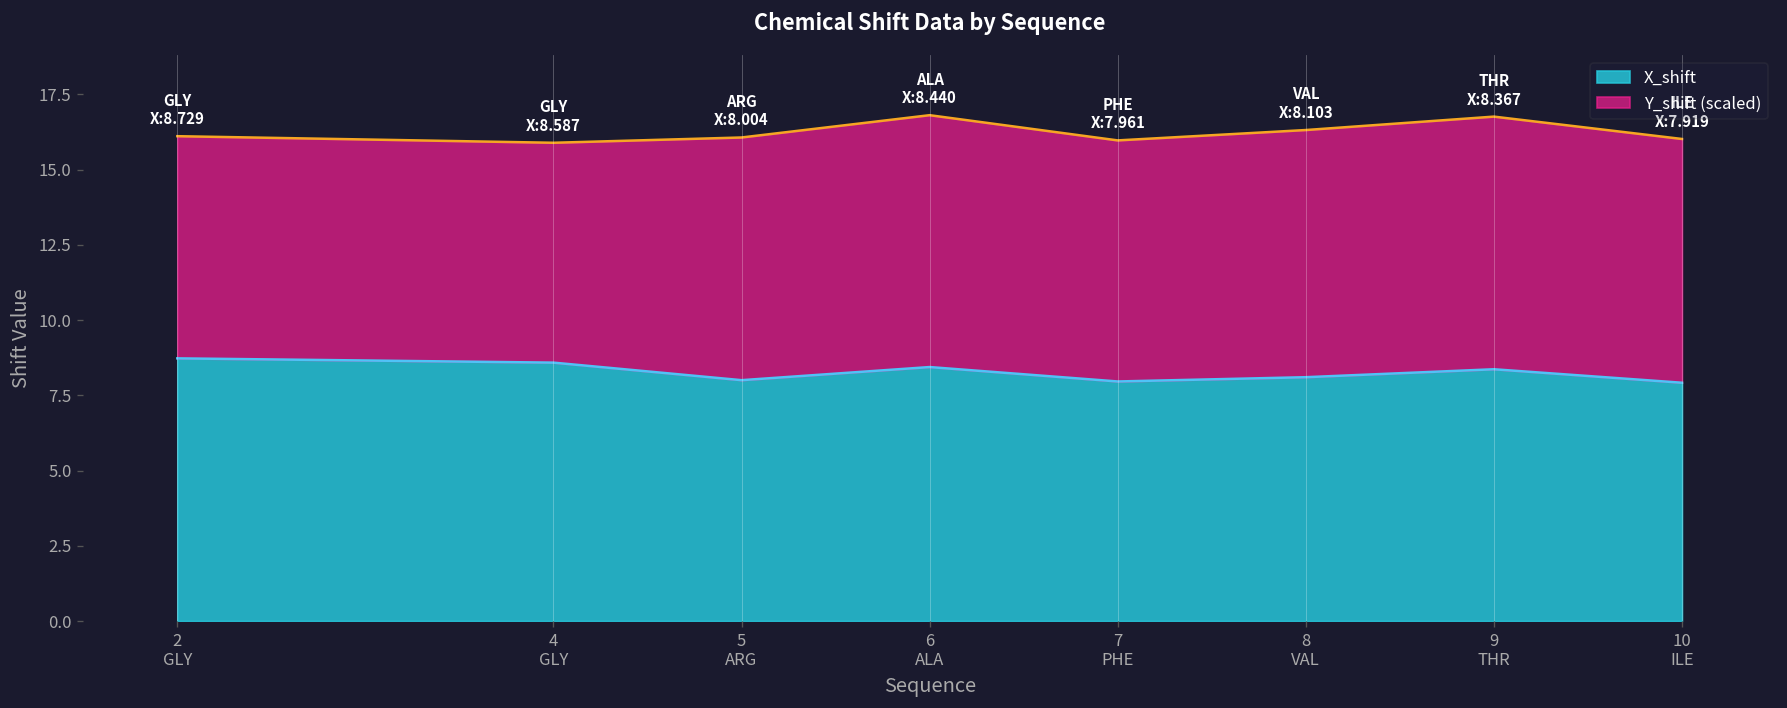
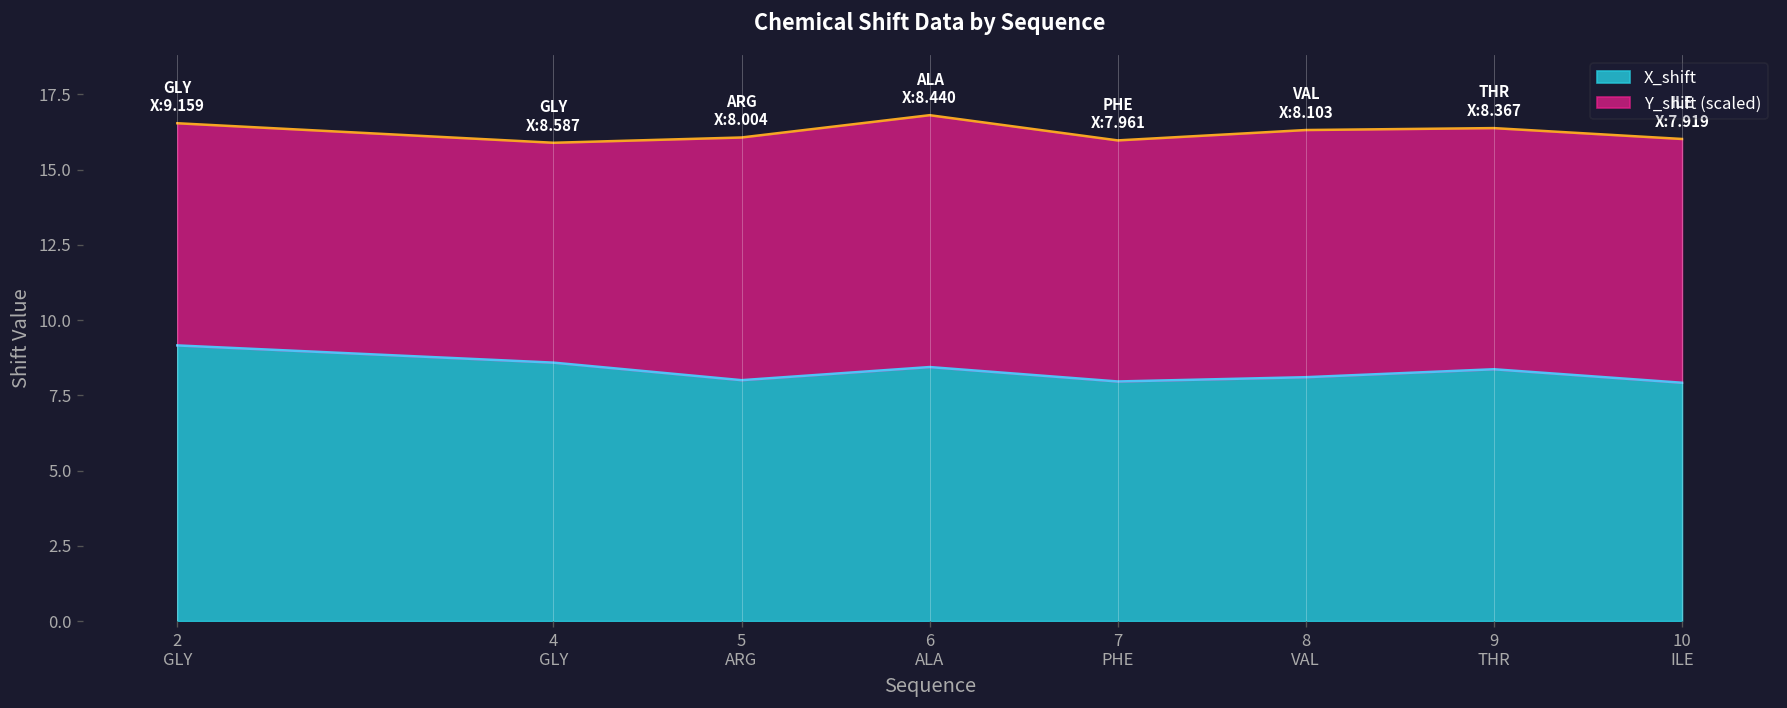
X_shift, 2 GLY: 8.729 -> 9.159
Y_shift (scaled), 9 THR: 8.4 -> 8.0
